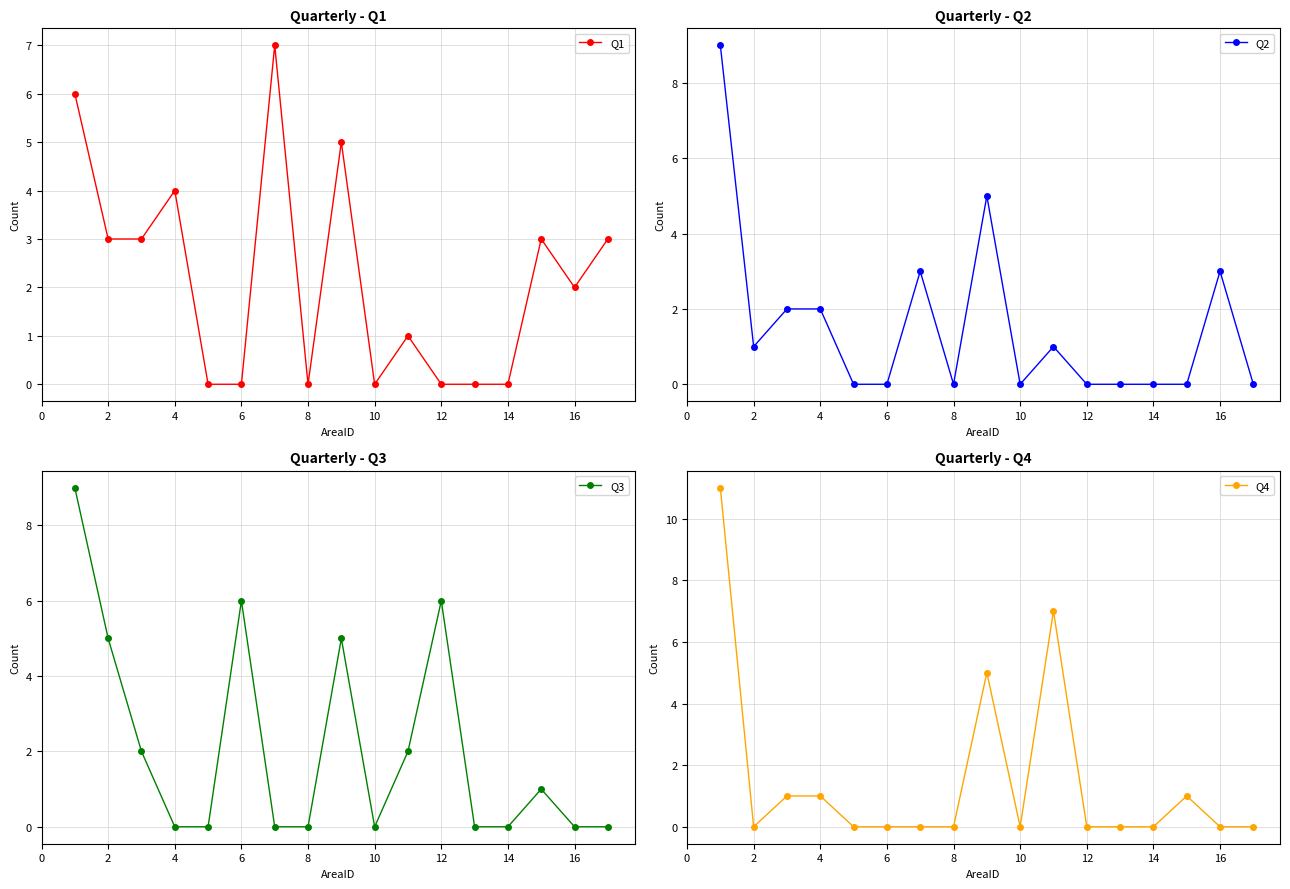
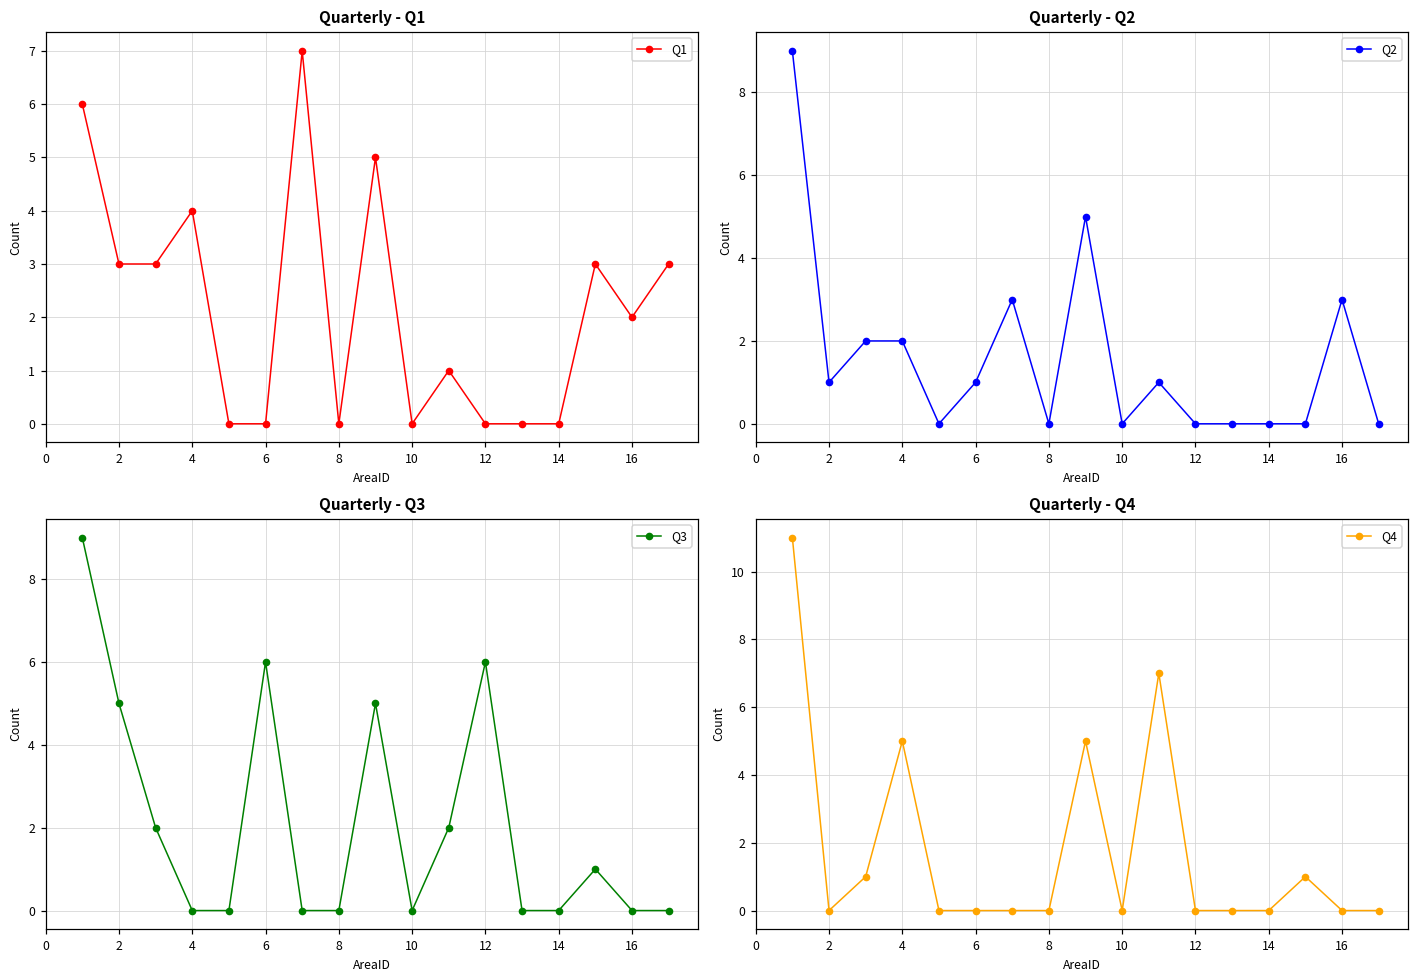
Quarterly - Q2, 6: 0 -> 1
Quarterly - Q4, 4: 1 -> 5
